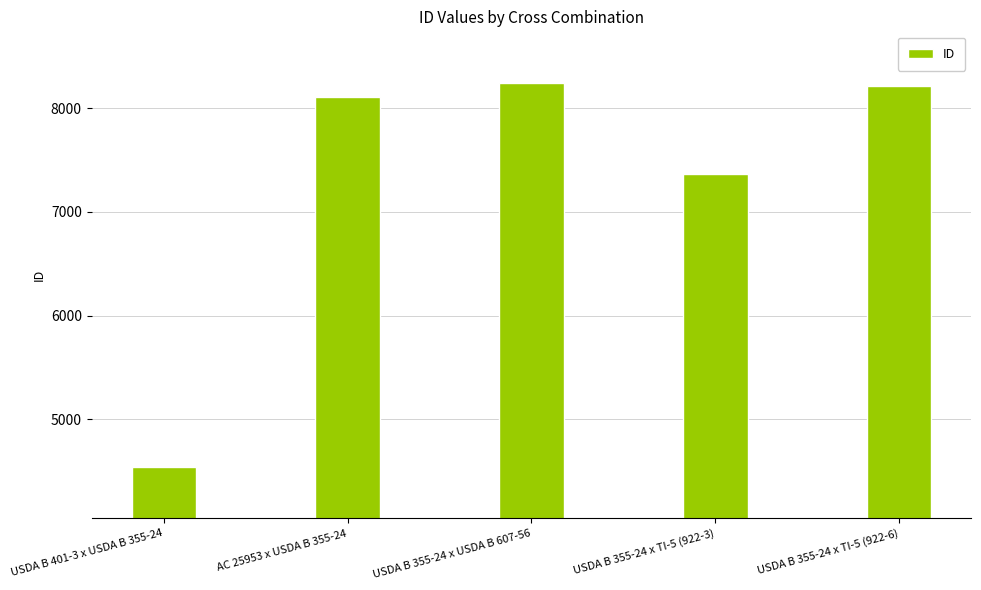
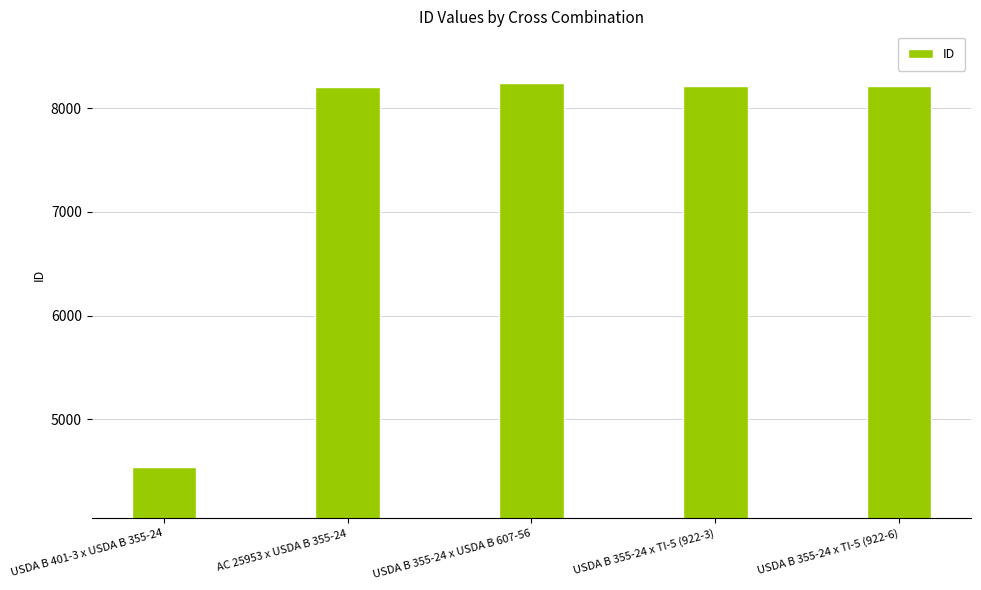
AC 25953 x USDA B 355-24: 8110 -> 8200
USDA B 355-24 x TI-5 (922-3): 7370 -> 8210
